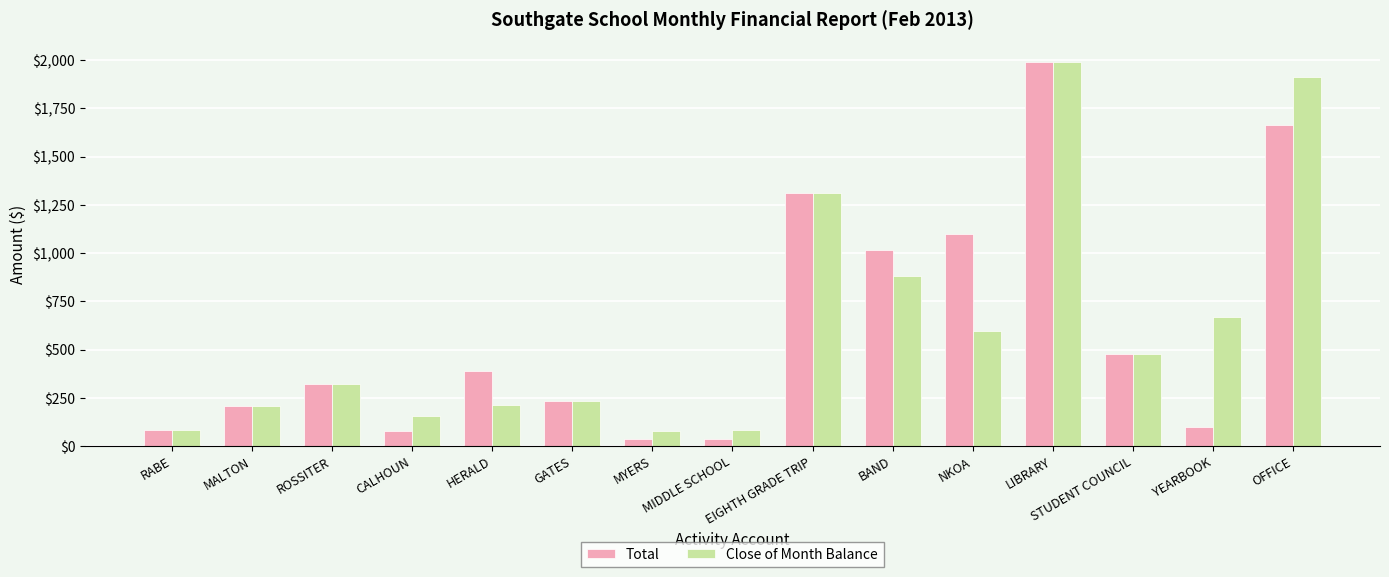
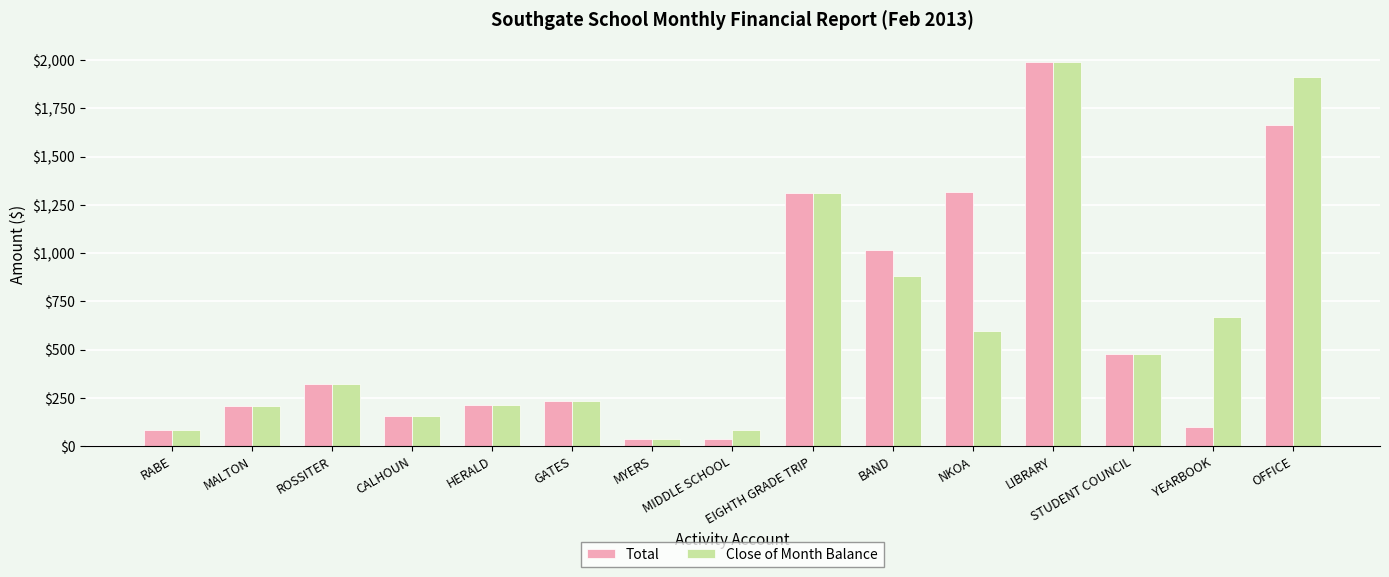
Total, CALHOUN: $80 -> $160
Total, HERALD: $390 -> $210
Close of Month Balance, MYERS: $80 -> $30
Total, NKOA: $1,100 -> $1,310
